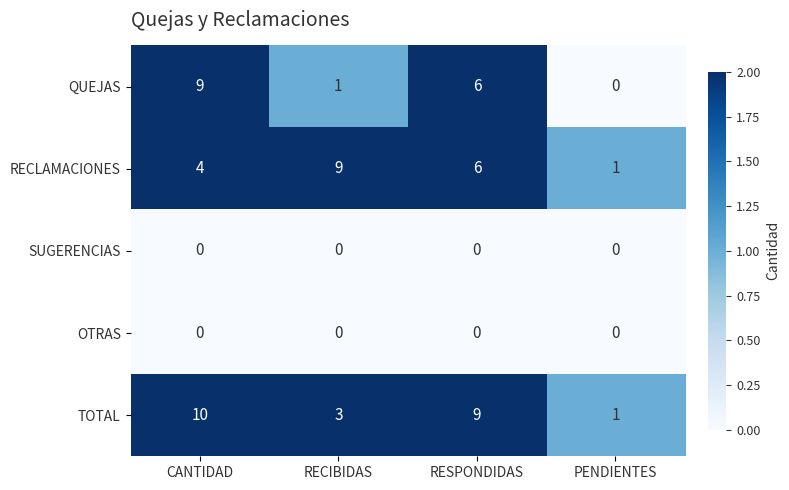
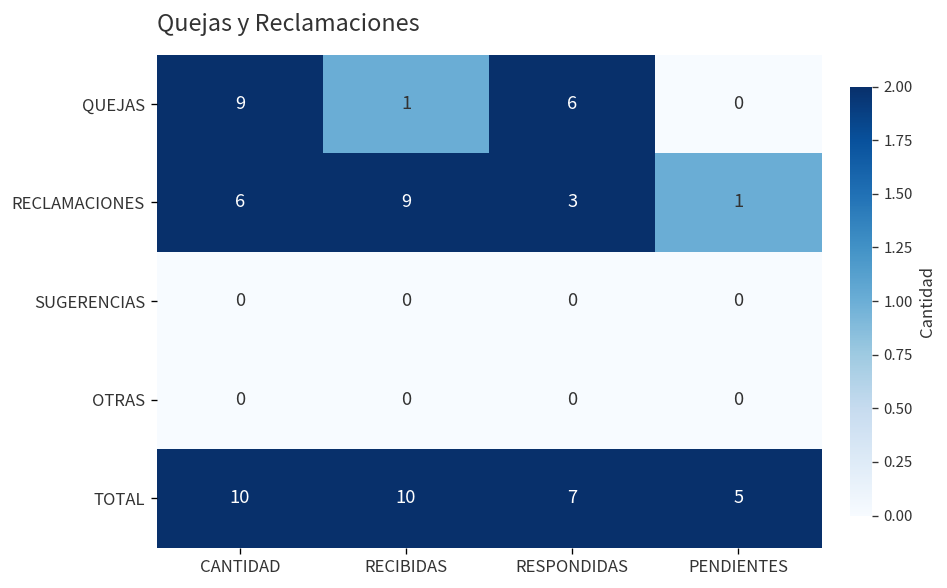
RECLAMACIONES, CANTIDAD: 4 -> 6
RECLAMACIONES, RESPONDIDAS: 6 -> 3
TOTAL, RECIBIDAS: 3 -> 10
TOTAL, RESPONDIDAS: 9 -> 7
TOTAL, PENDIENTES: 1 -> 5
